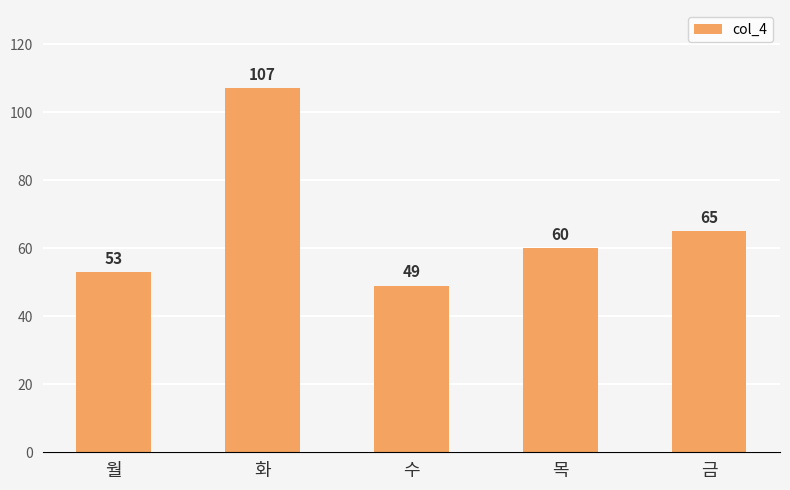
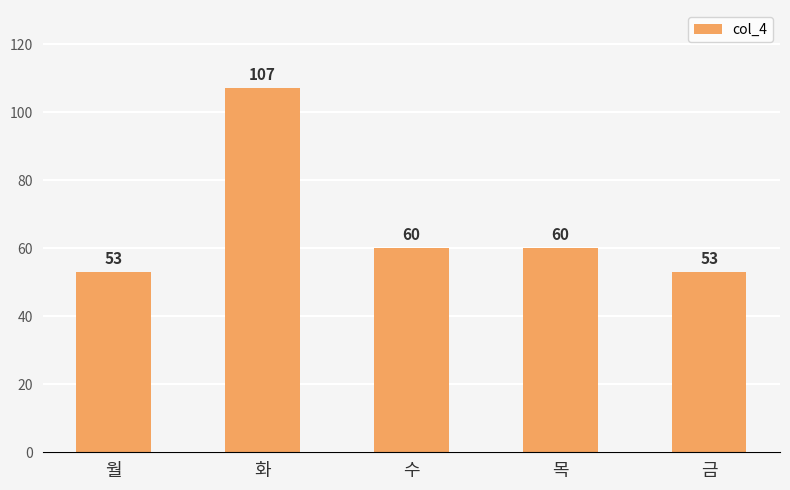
수: 49 -> 60
금: 65 -> 53
